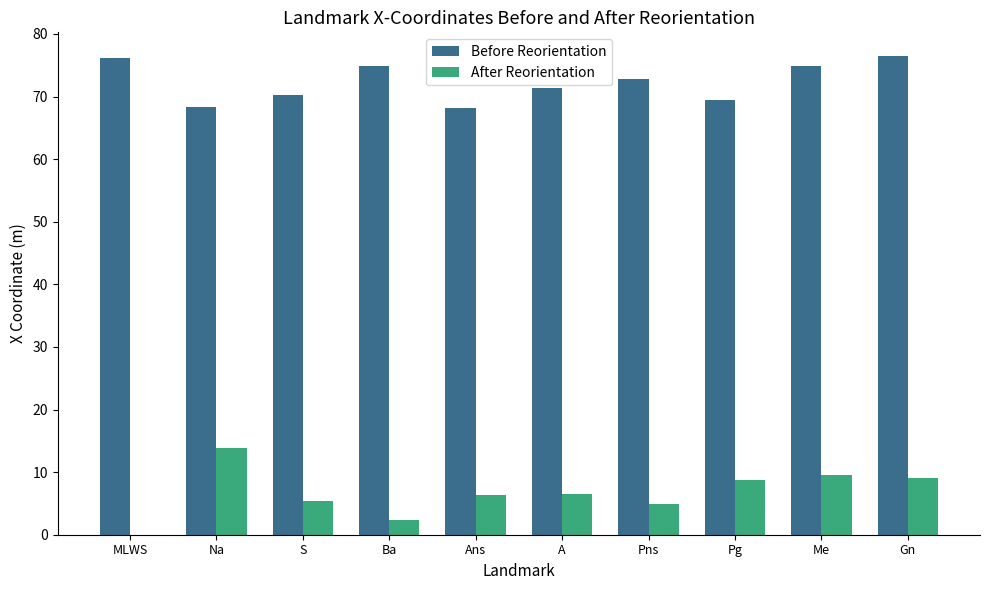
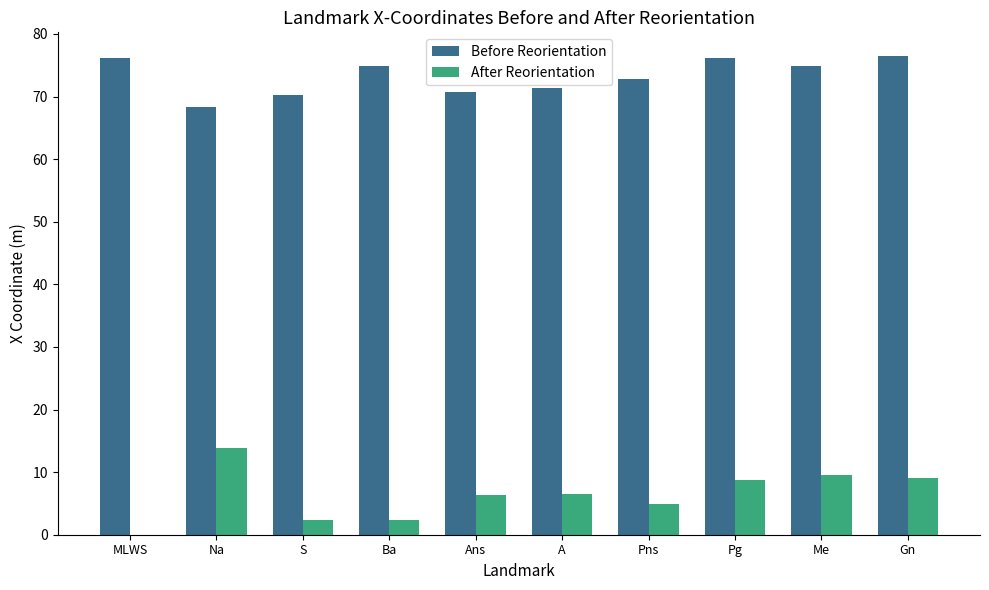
After Reorientation, S: 5 -> 2
Before Reorientation, Ans: 68 -> 71
Before Reorientation, Pg: 69 -> 76
